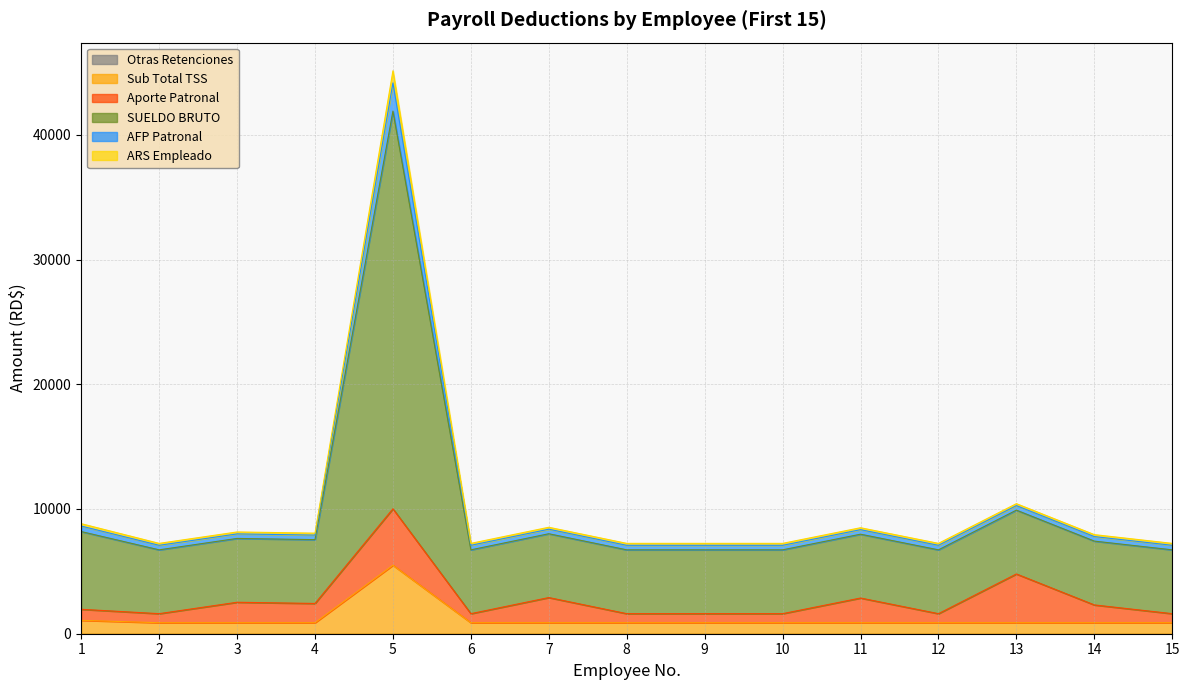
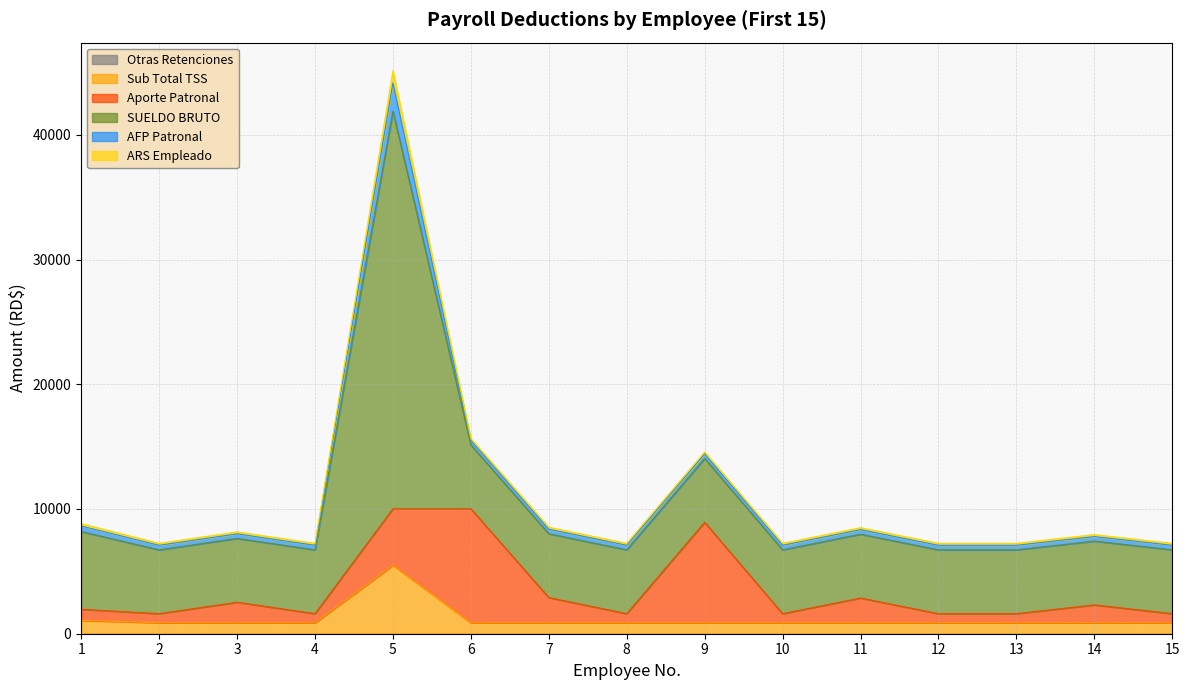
Aporte Patronal, 4: 1500 -> 700
Aporte Patronal, 6: 700 -> 9100
Aporte Patronal, 9: 700 -> 8100
Aporte Patronal, 13: 3900 -> 700
